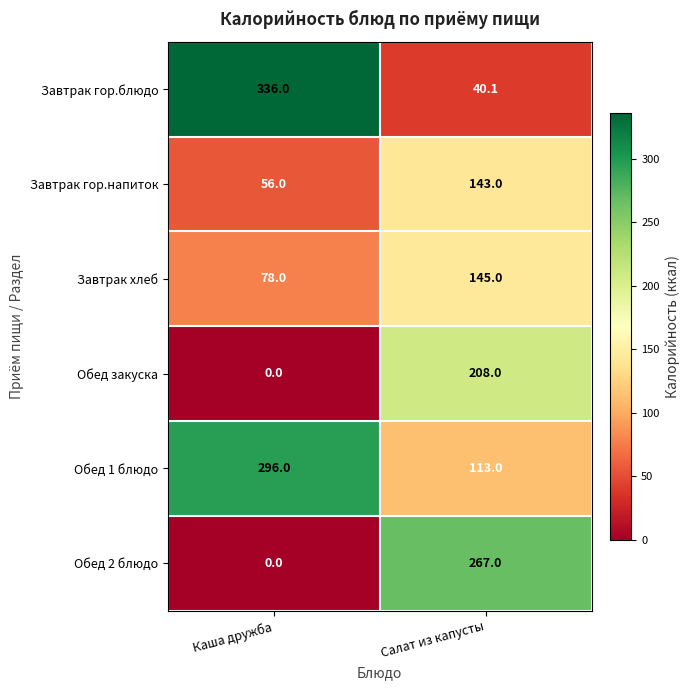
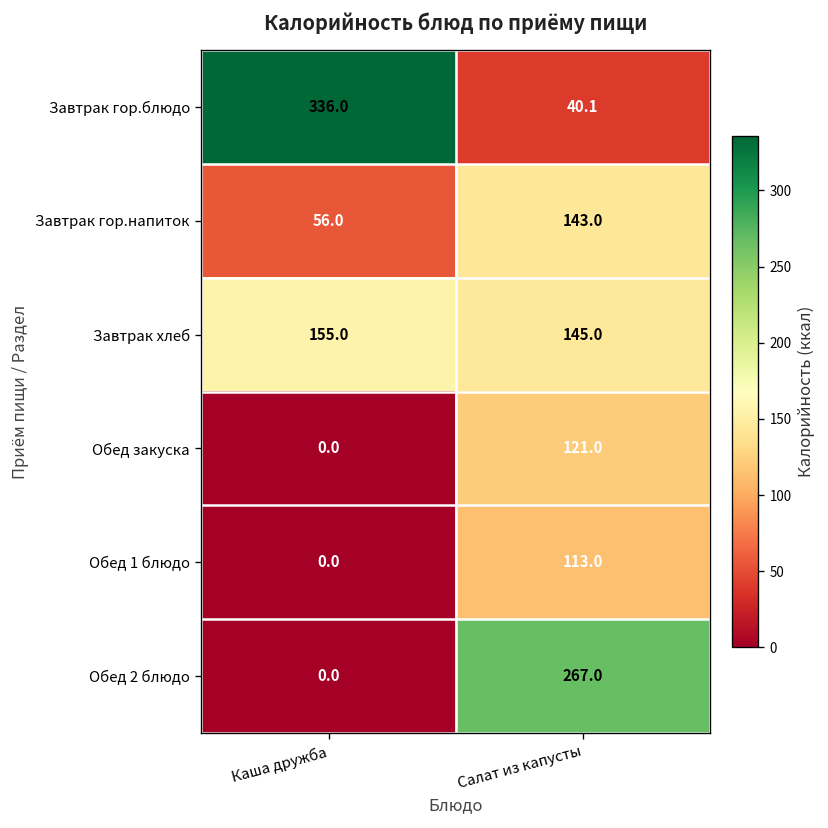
Завтрак хлеб, Каша дружба: 78.0 -> 155.0
Обед закуска, Салат из капусты: 208.0 -> 121.0
Обед 1 блюдо, Каша дружба: 296.0 -> 0.0
